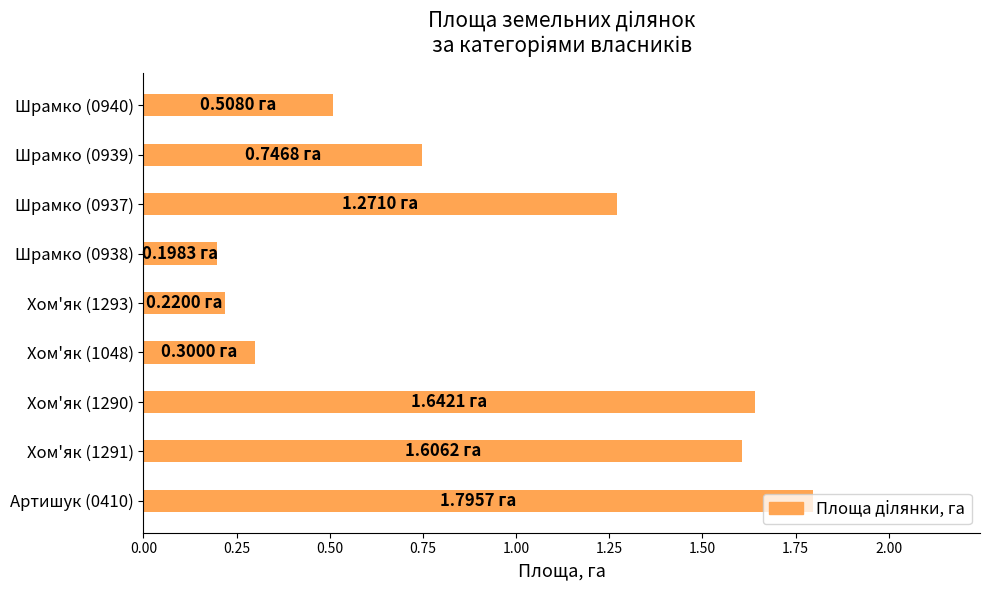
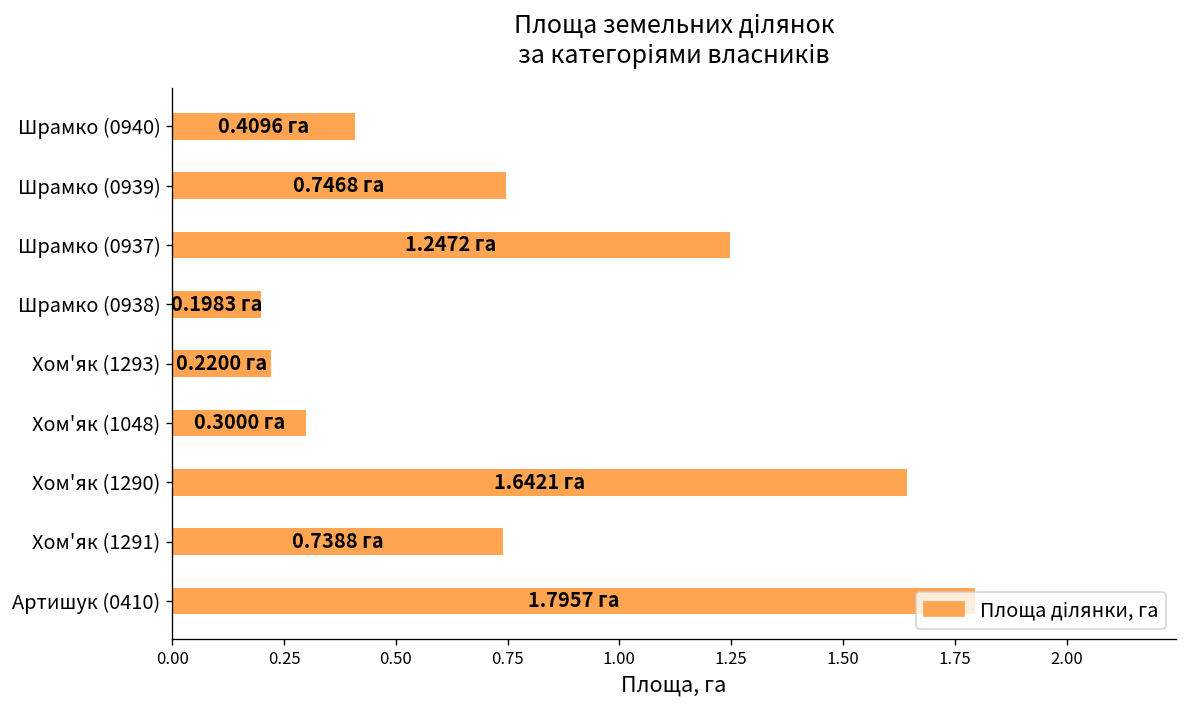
Шрамко (0940): 0.5080 -> 0.4096
Шрамко (0937): 1.2710 -> 1.2472
Хом'як (1291): 1.6062 -> 0.7388
